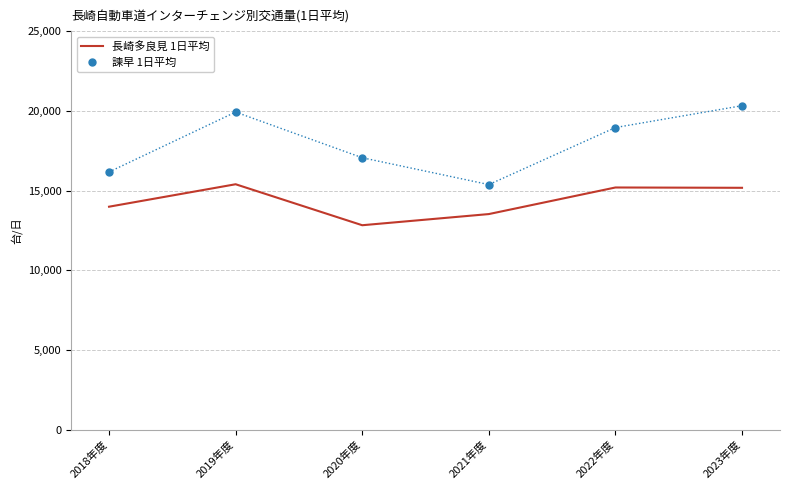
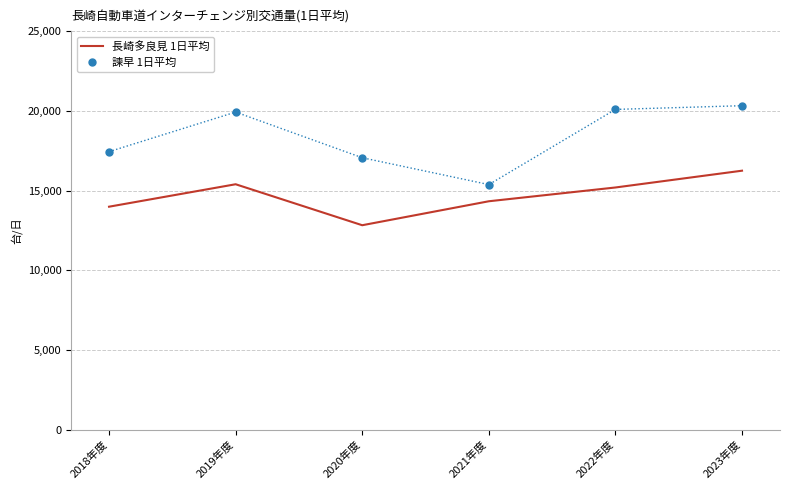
諫早 1日平均, 2018年度: 16,200 -> 17,400
長崎多良見 1日平均, 2021年度: 13,500 -> 14,300
諫早 1日平均, 2022年度: 19,000 -> 20,100
長崎多良見 1日平均, 2023年度: 15,200 -> 16,200
